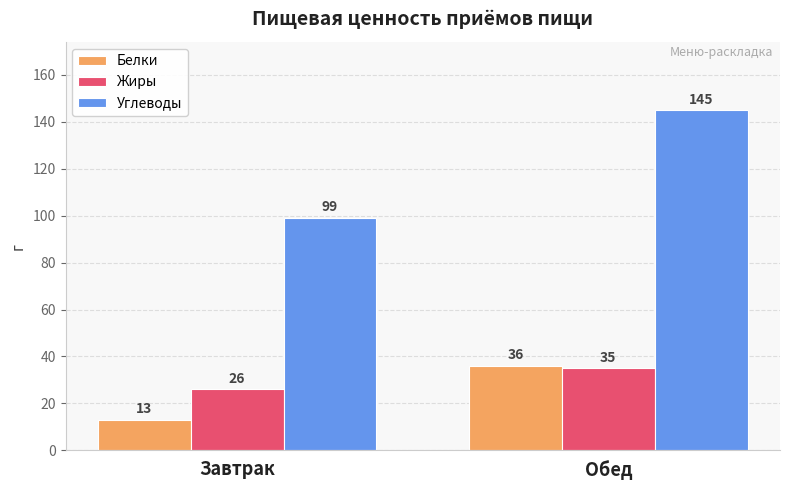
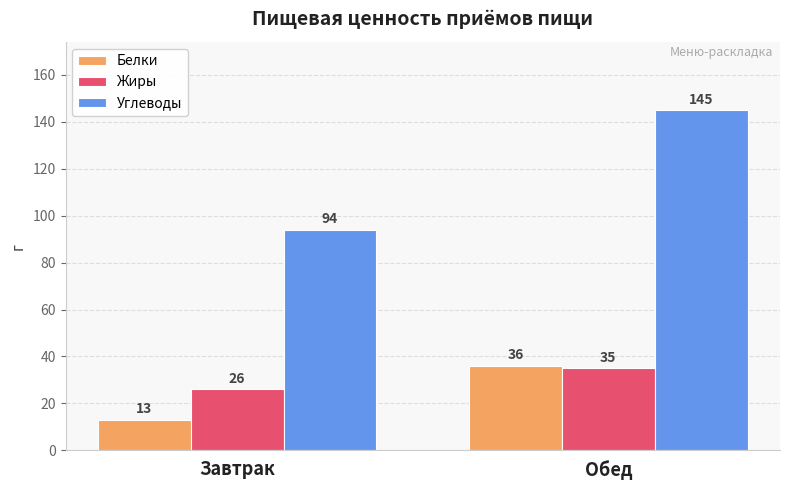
Углеводы, Завтрак: 99 -> 94
